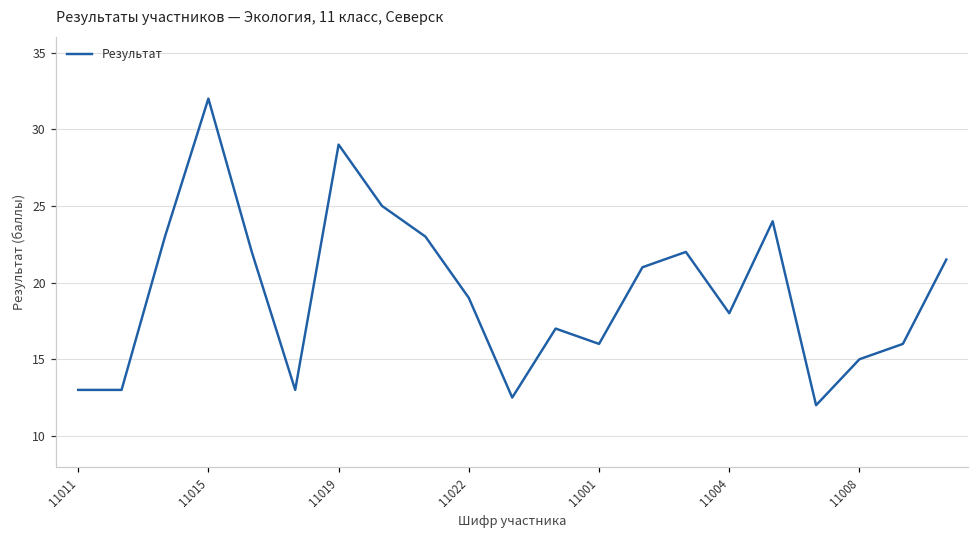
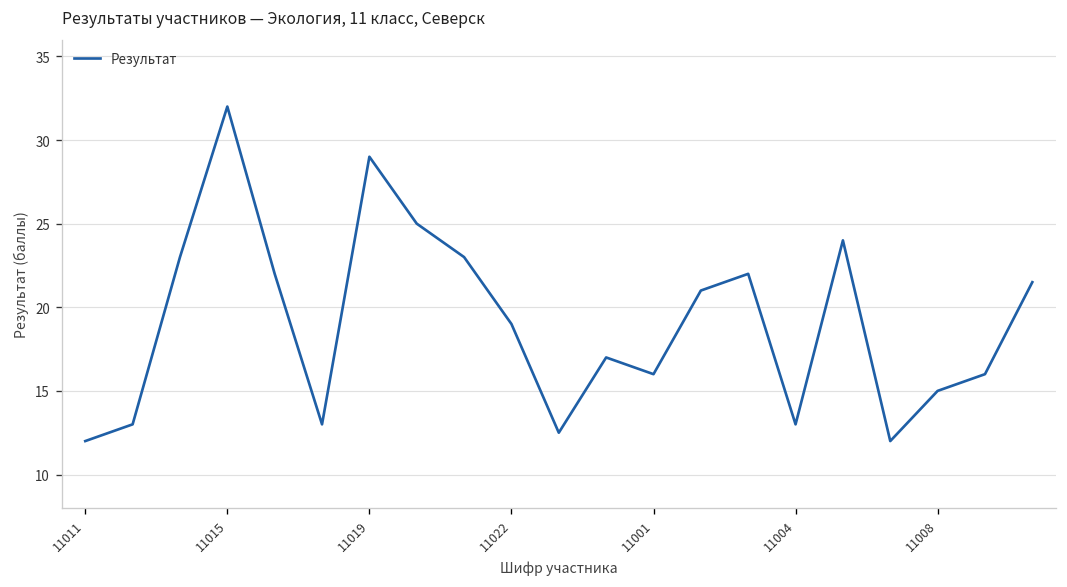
11011: 13 -> 12
11004: 18 -> 13
